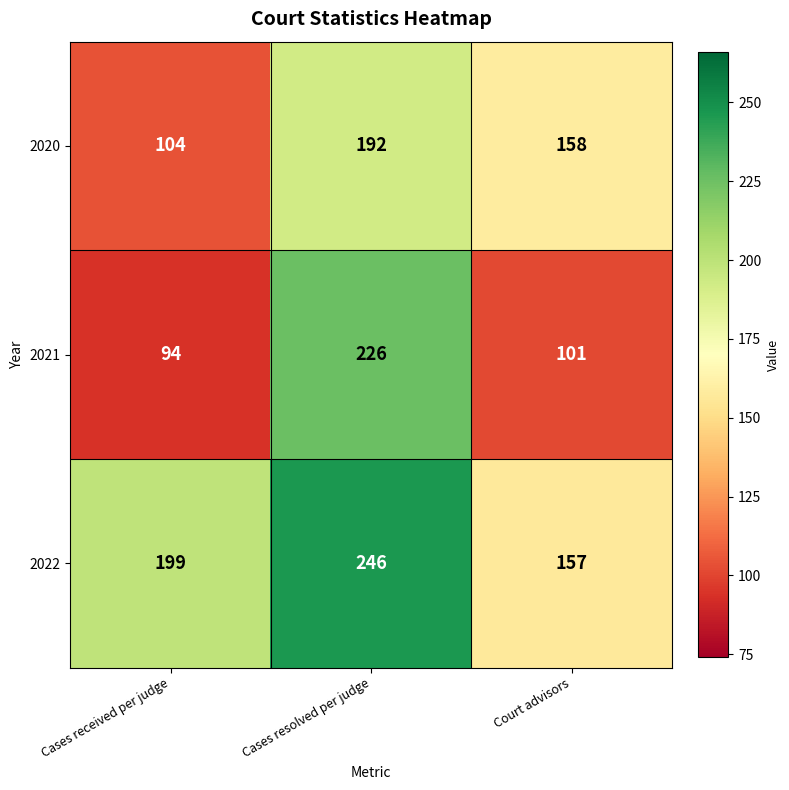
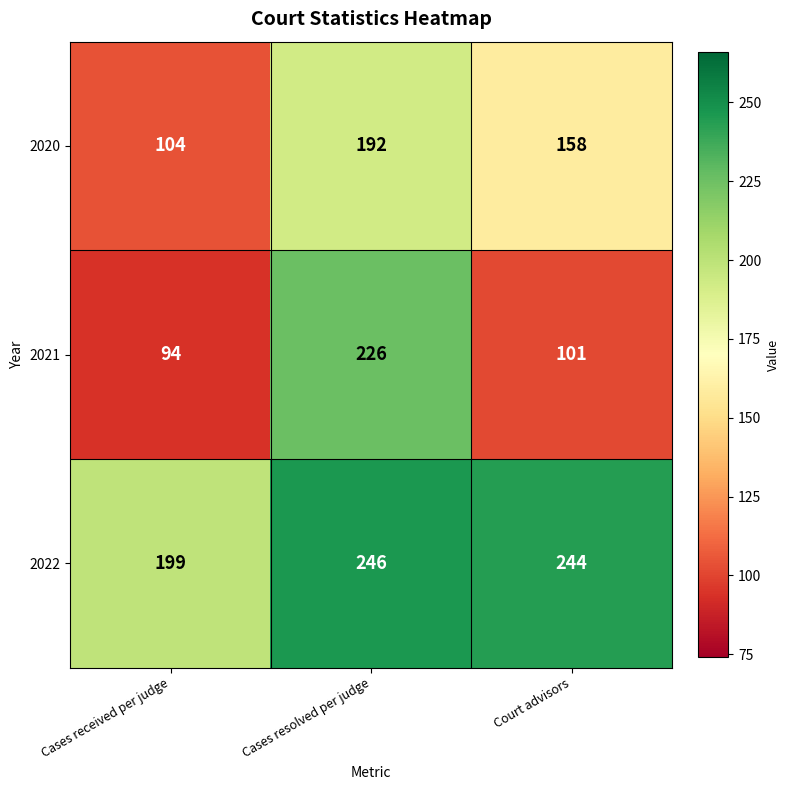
2022, Court advisors: 157 -> 244
